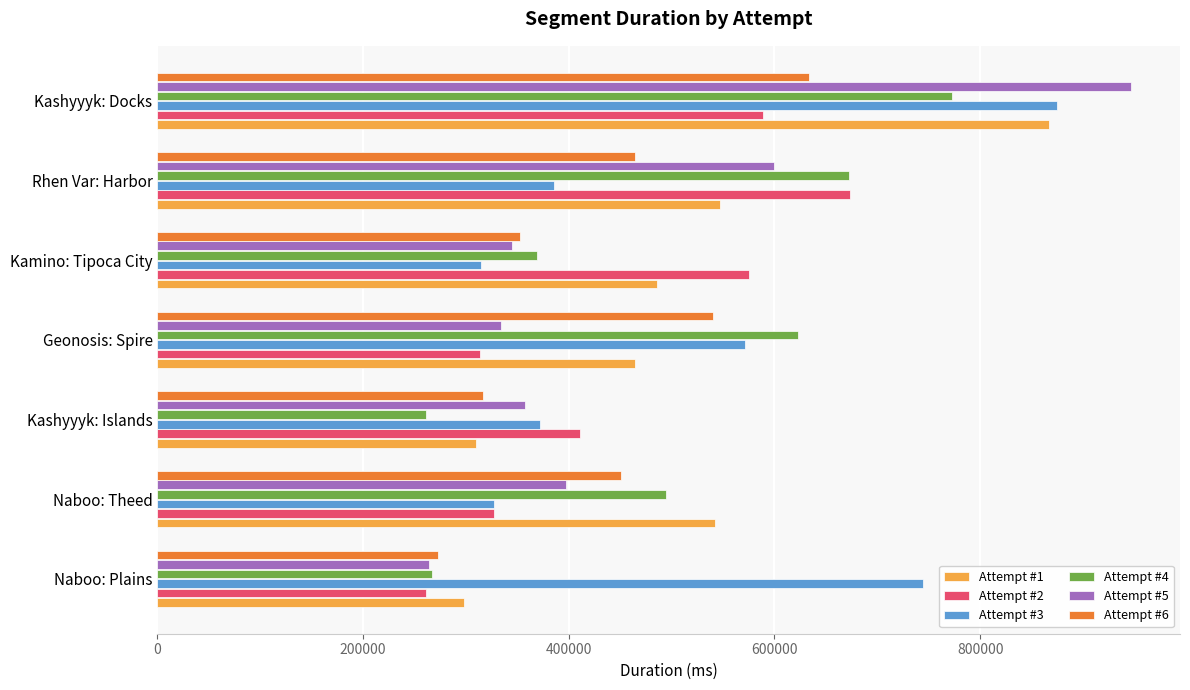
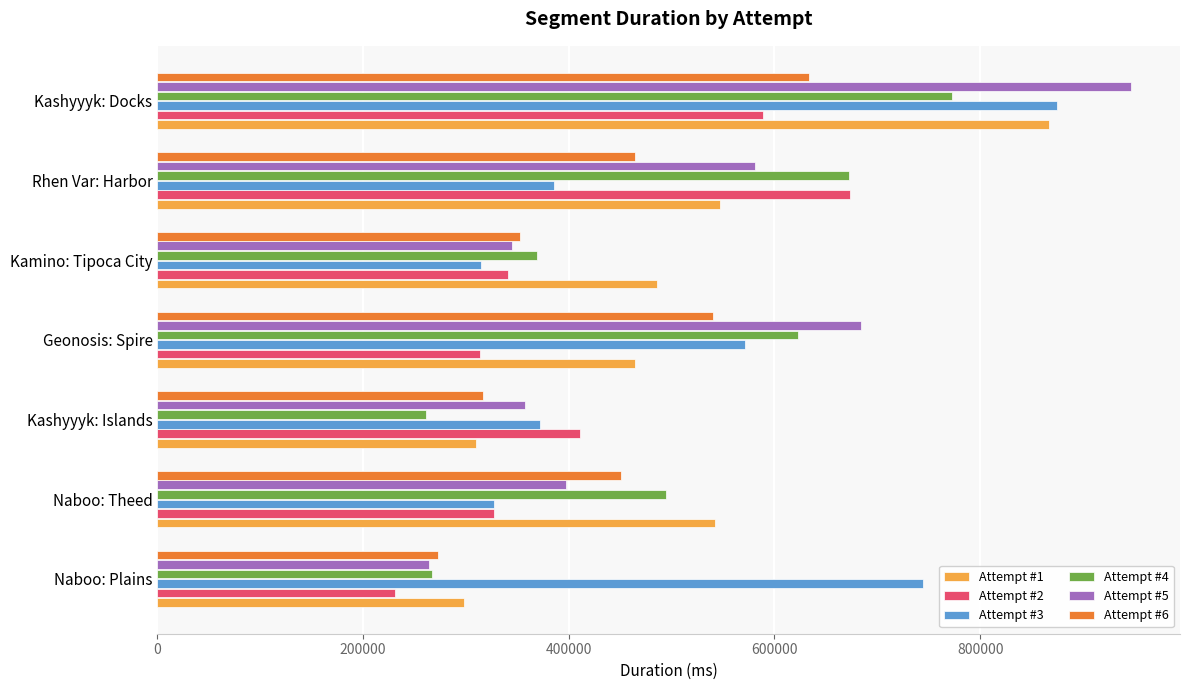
Attempt #5, Rhen Var: Harbor: 599000 -> 581000
Attempt #2, Kamino: Tipoca City: 575000 -> 341000
Attempt #5, Geonosis: Spire: 334000 -> 685000
Attempt #2, Naboo: Plains: 261000 -> 231000
